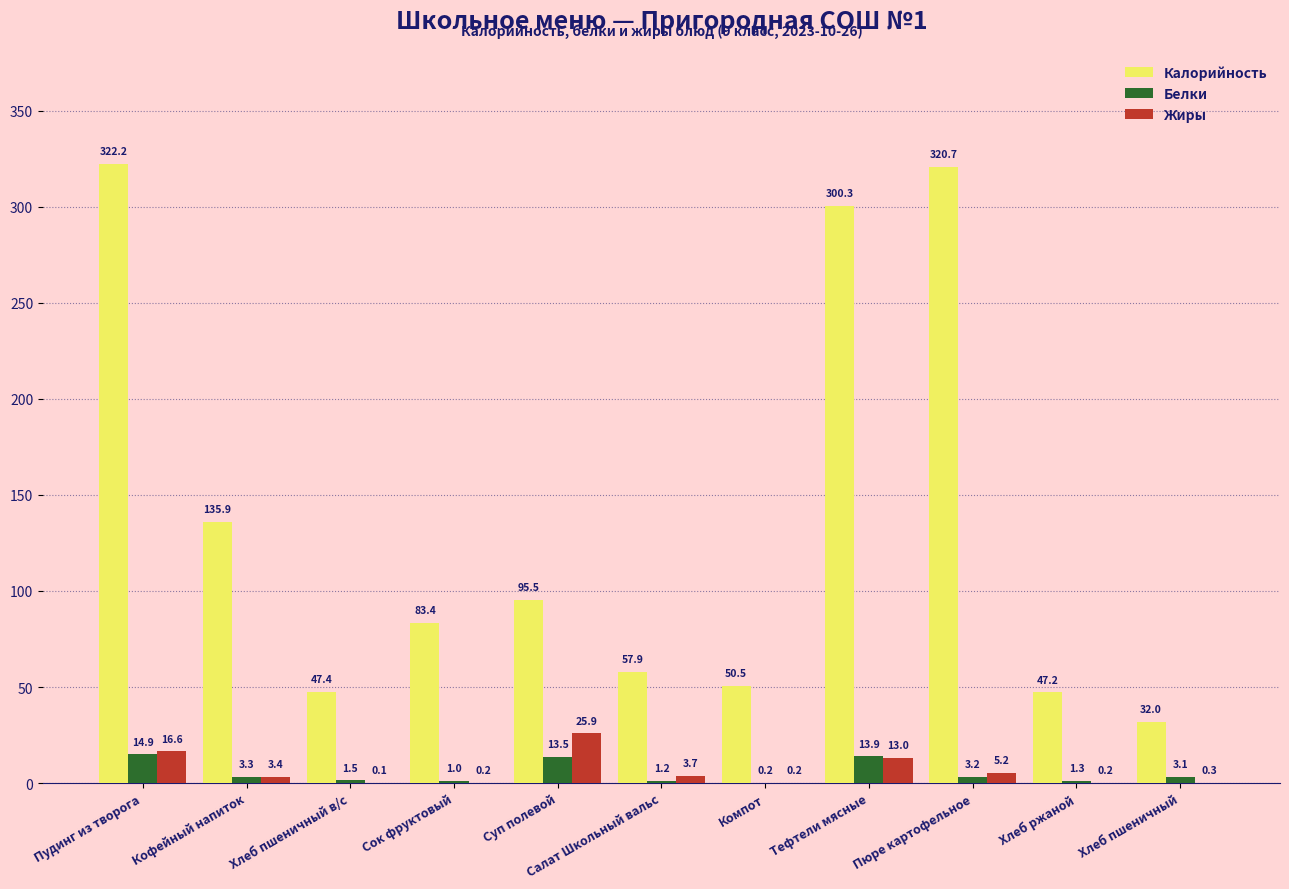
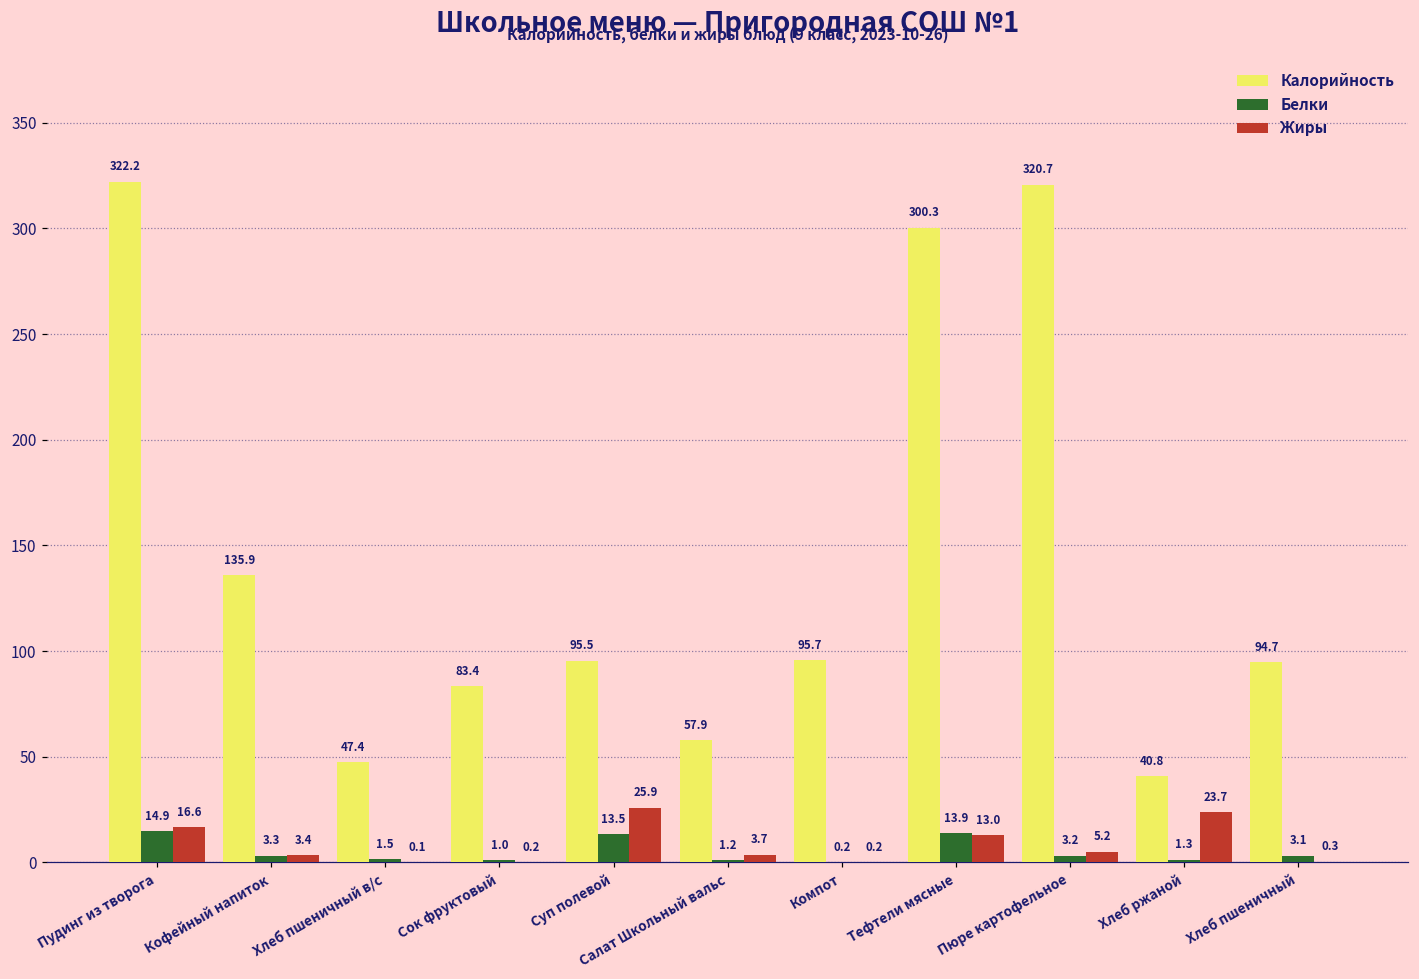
Калорийность, Компот: 50.5 -> 95.7
Калорийность, Хлеб ржаной: 47.2 -> 40.8
Жиры, Хлеб ржаной: 0.2 -> 23.7
Калорийность, Хлеб пшеничный: 32.0 -> 94.7
